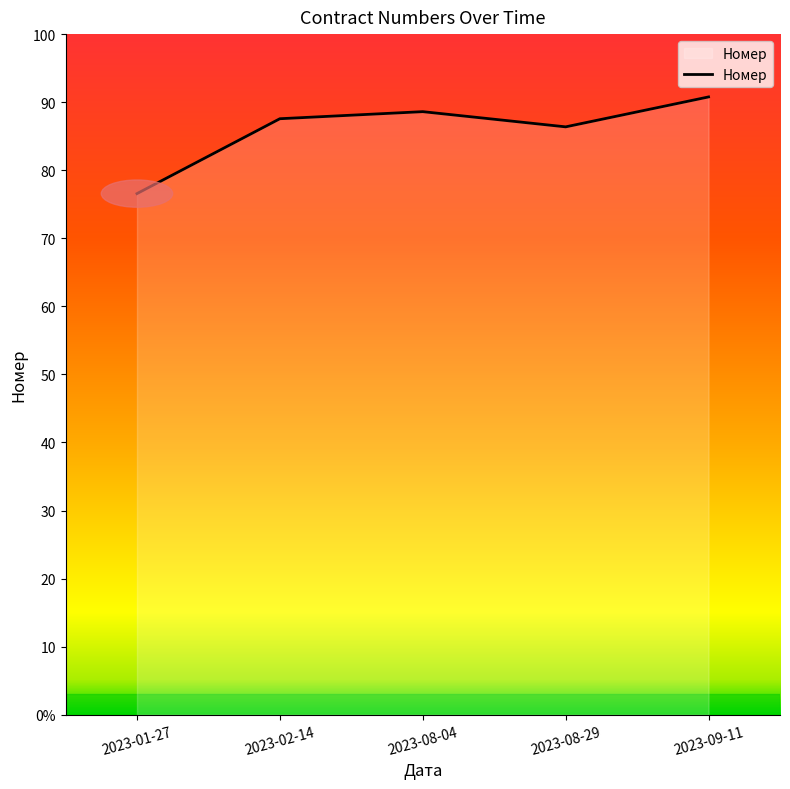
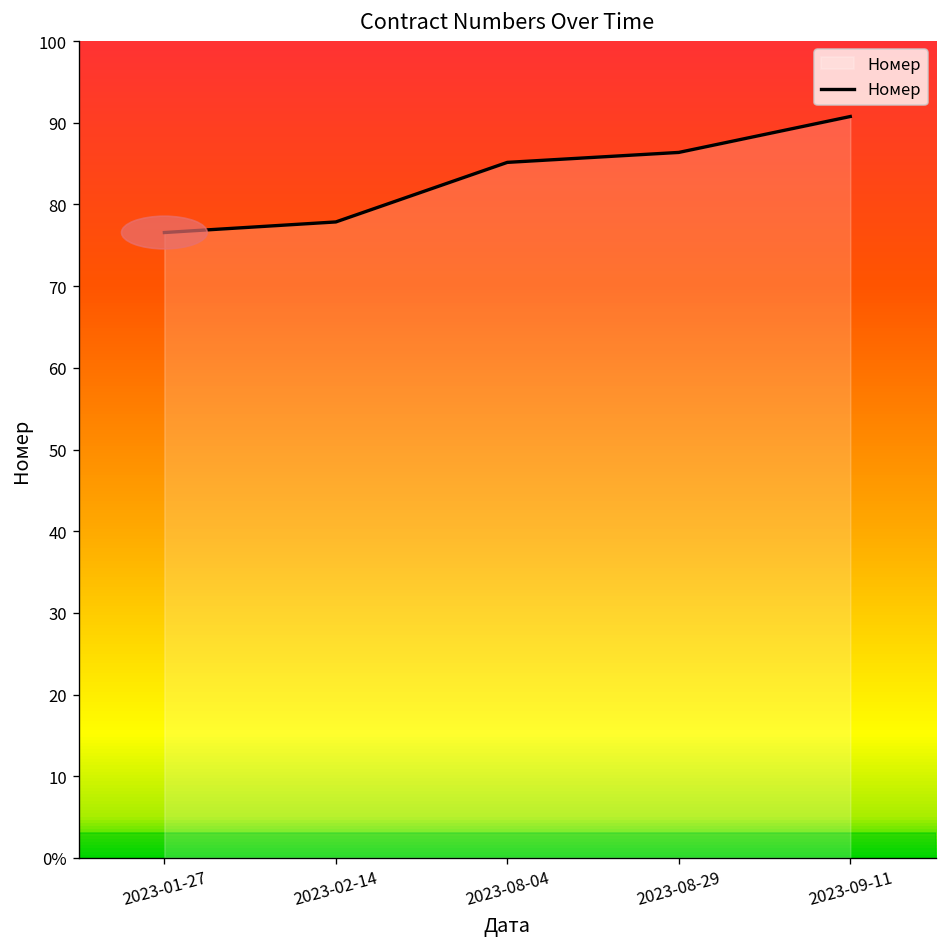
2023-02-14: 88 -> 78
2023-08-04: 89 -> 85
